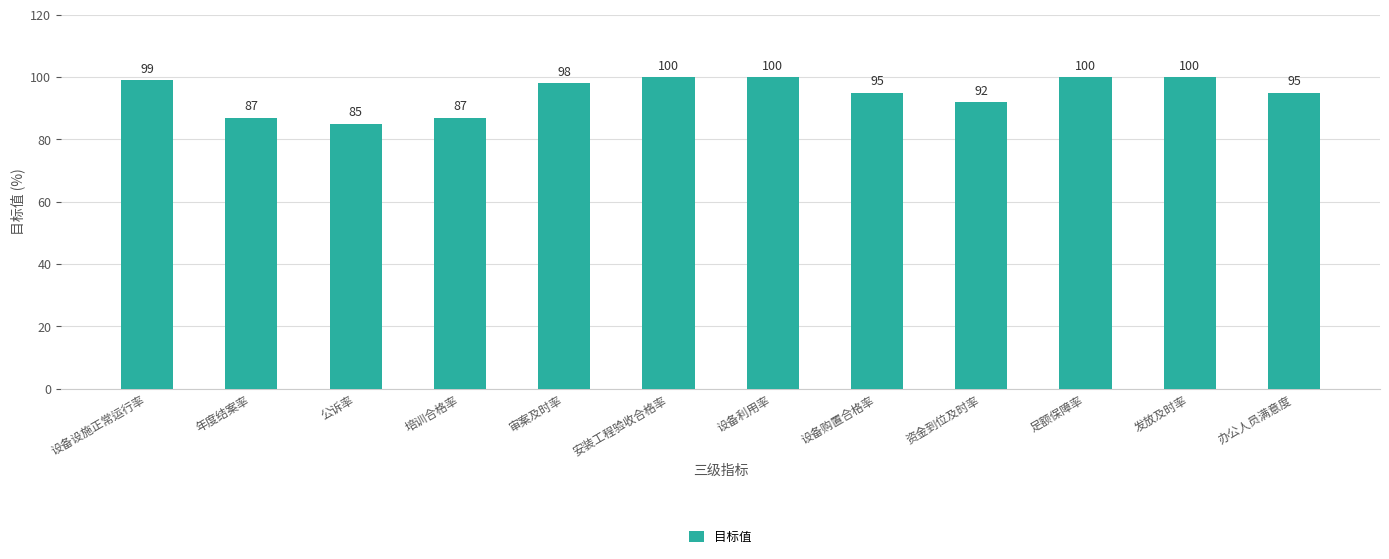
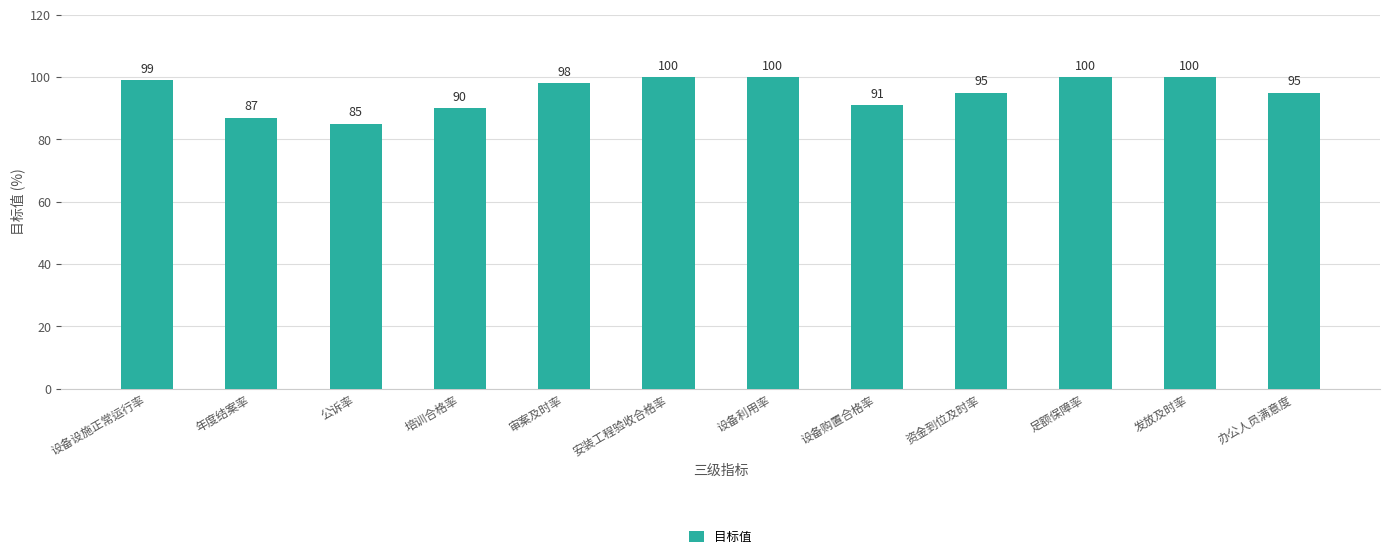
培训合格率: 87 -> 90
设备购置合格率: 95 -> 91
资金到位及时率: 92 -> 95
